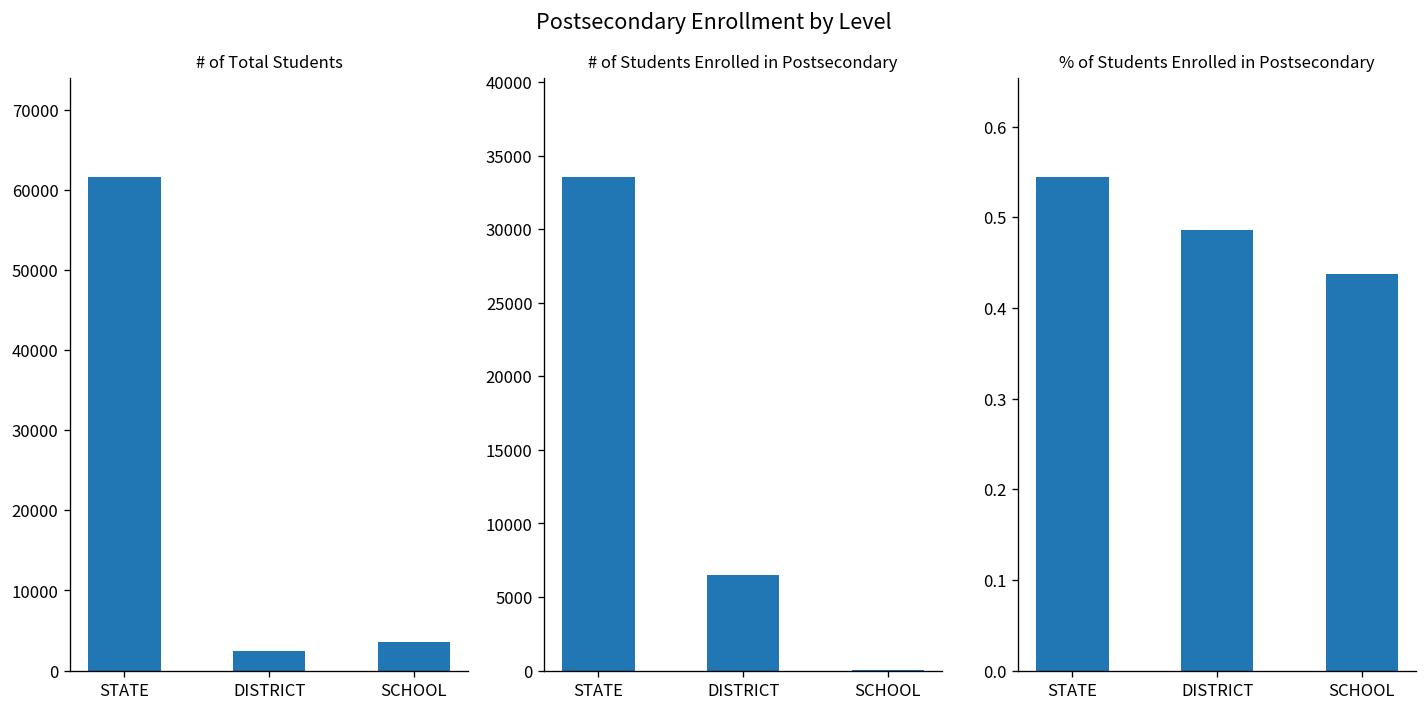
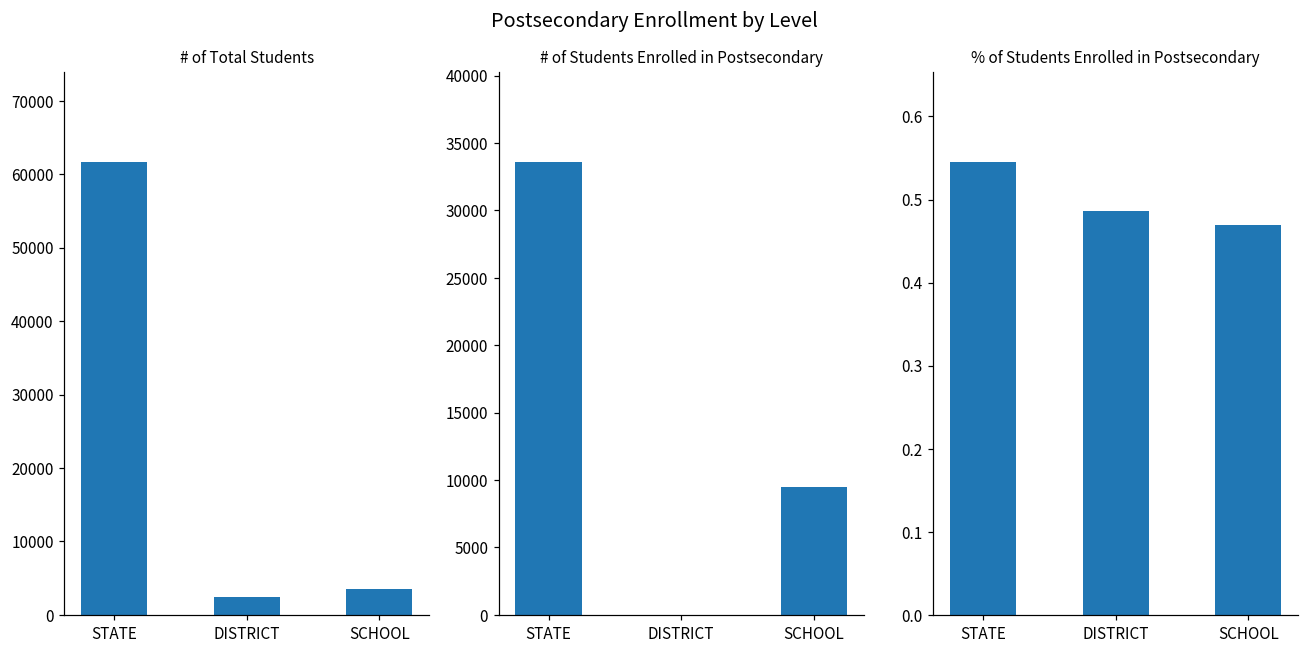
# of Students Enrolled in Postsecondary, DISTRICT: 6500 -> 0
# of Students Enrolled in Postsecondary, SCHOOL: 0 -> 9500
% of Students Enrolled in Postsecondary, SCHOOL: 0.44 -> 0.47
